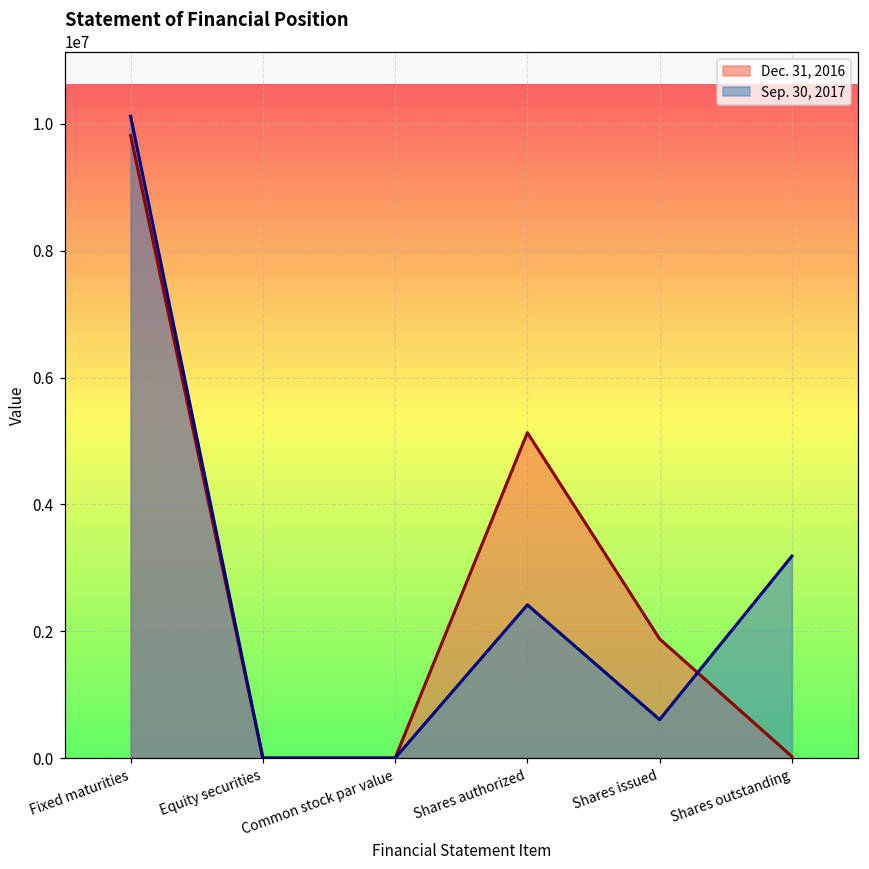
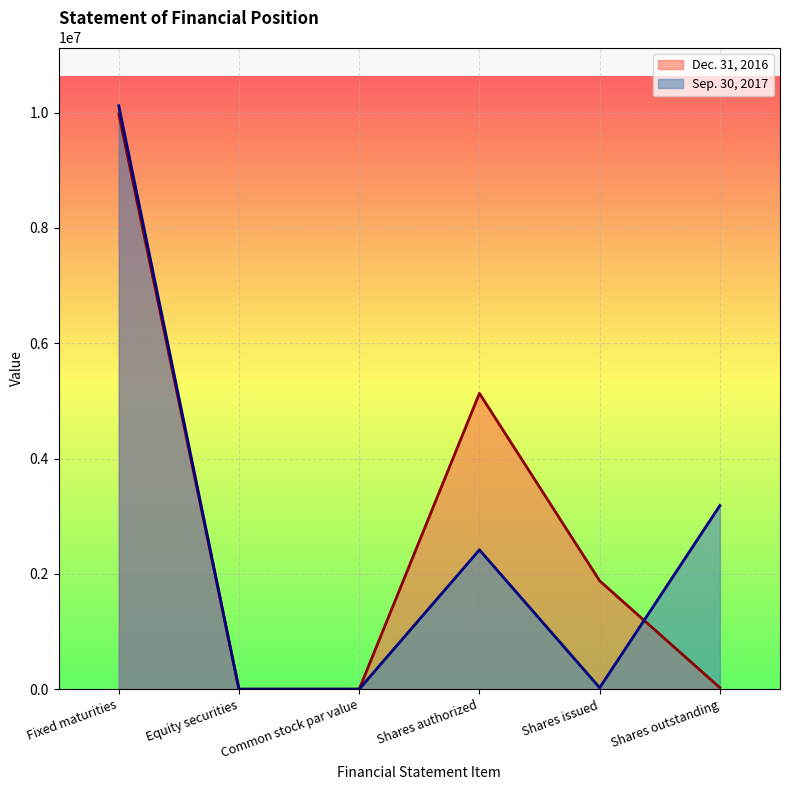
Dec. 31, 2016, Fixed maturities: 9800000 -> 10000000
Sep. 30, 2017, Shares issued: 600000 -> 0
